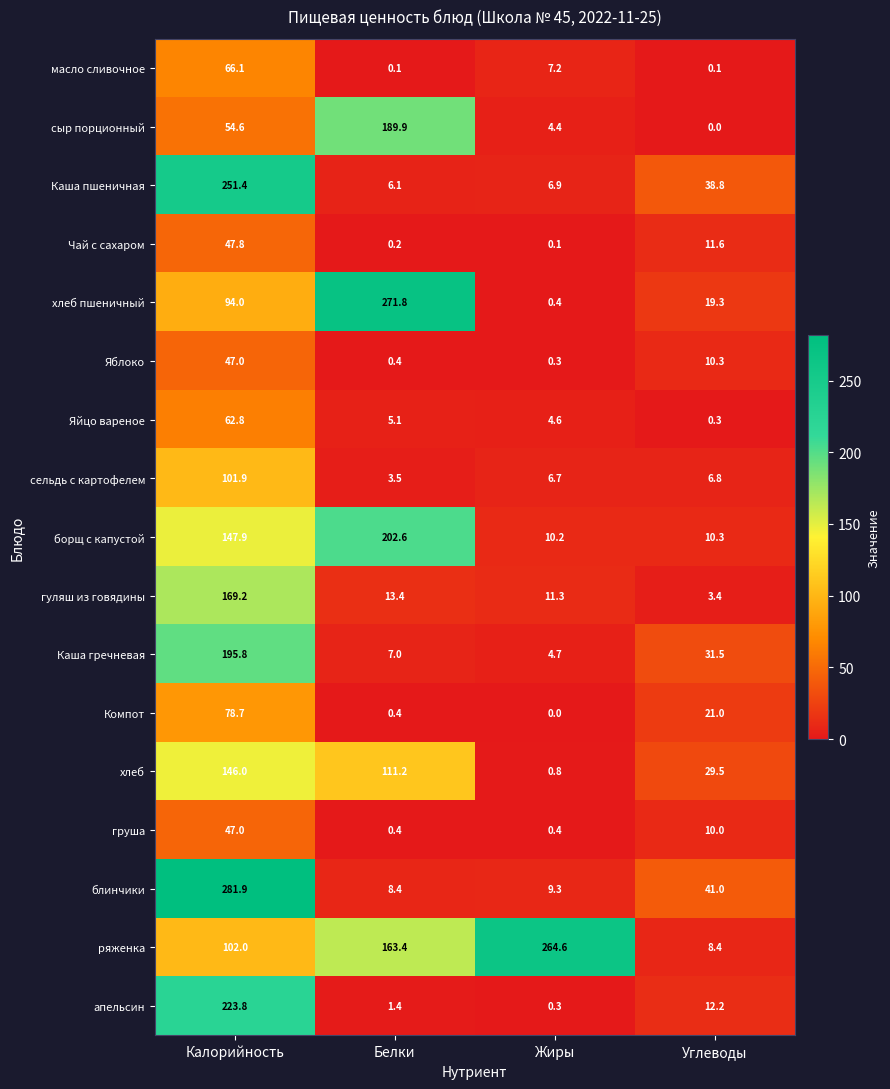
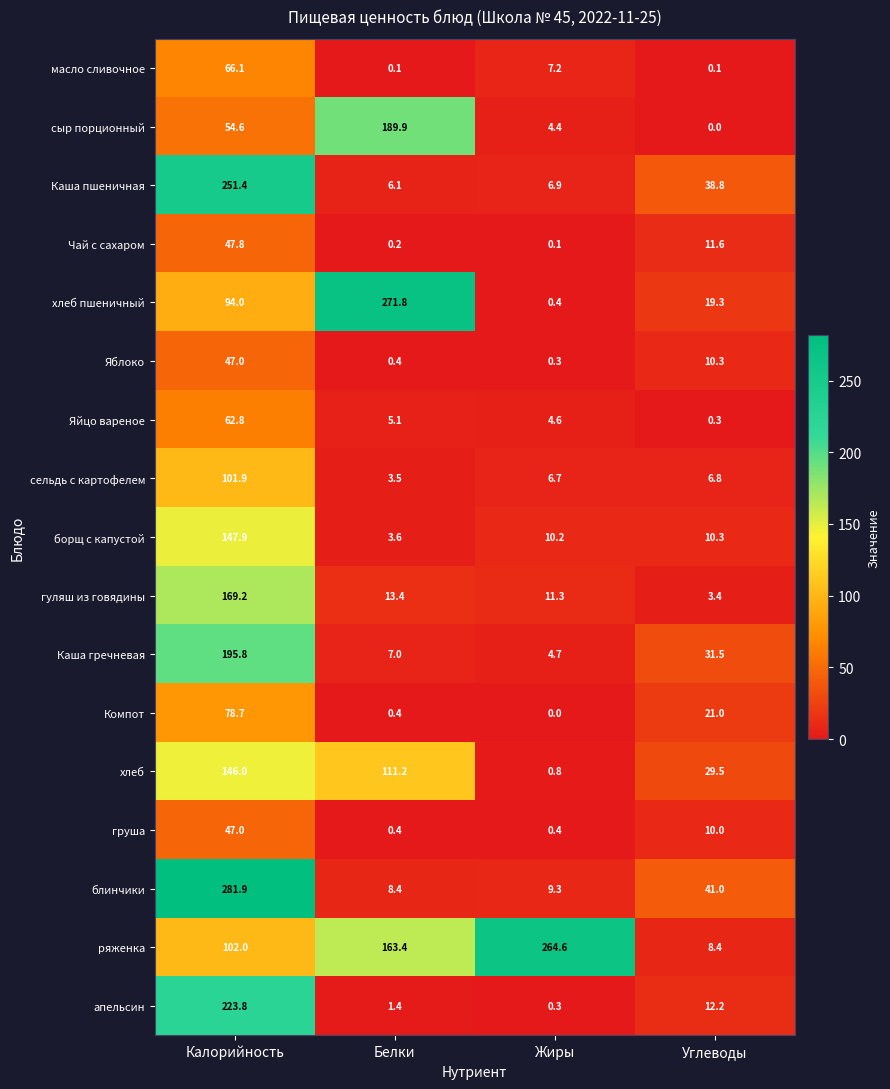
борщ с капустой, Белки: 202.6 -> 3.6
